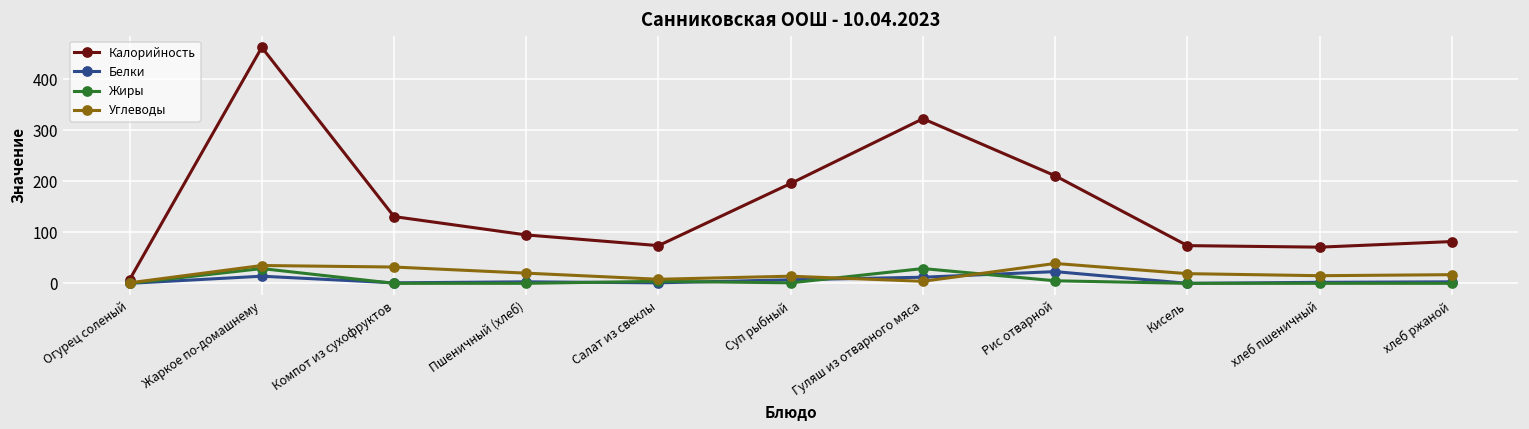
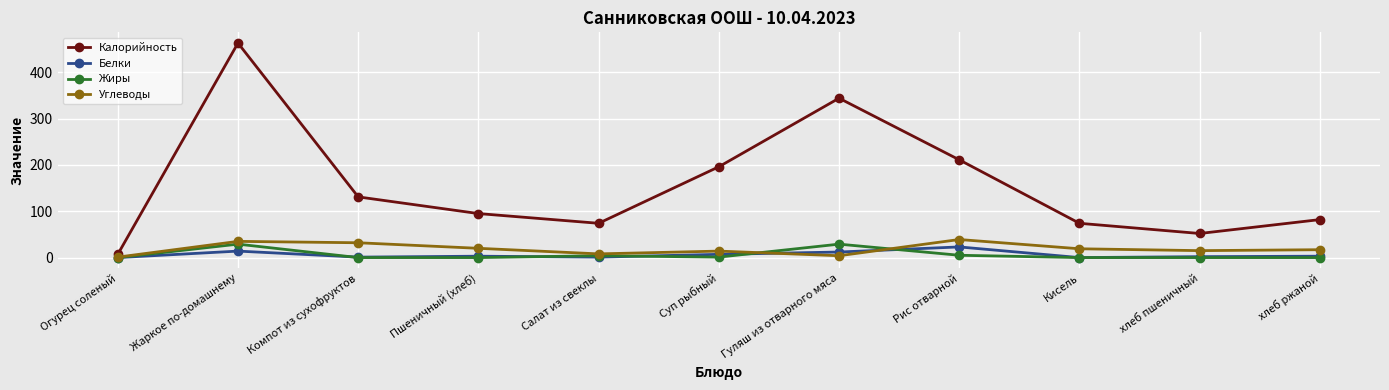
Калорийность, Гуляш из отварного мяса: 320 -> 340
Калорийность, хлеб пшеничный: 70 -> 50
